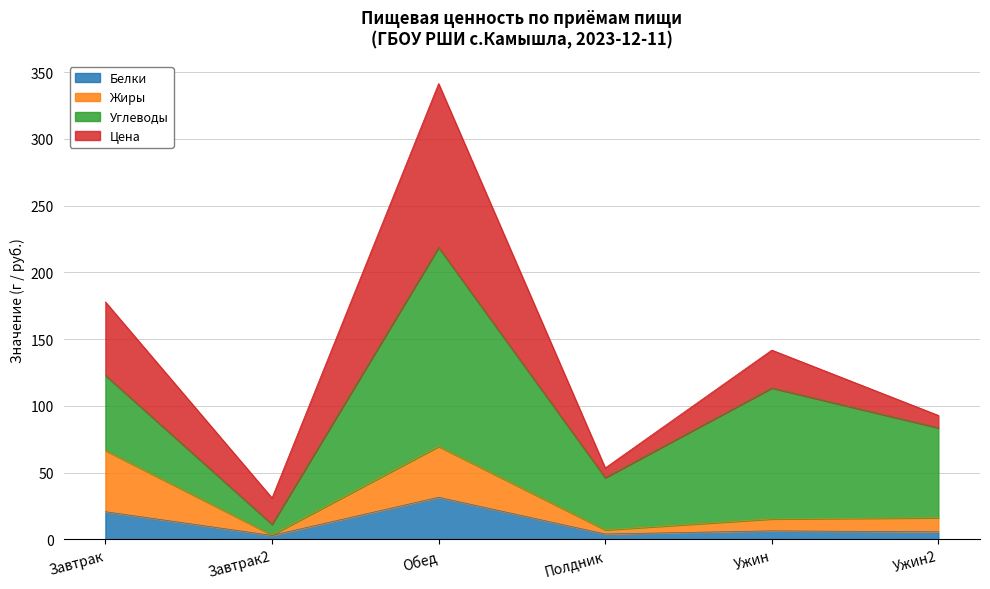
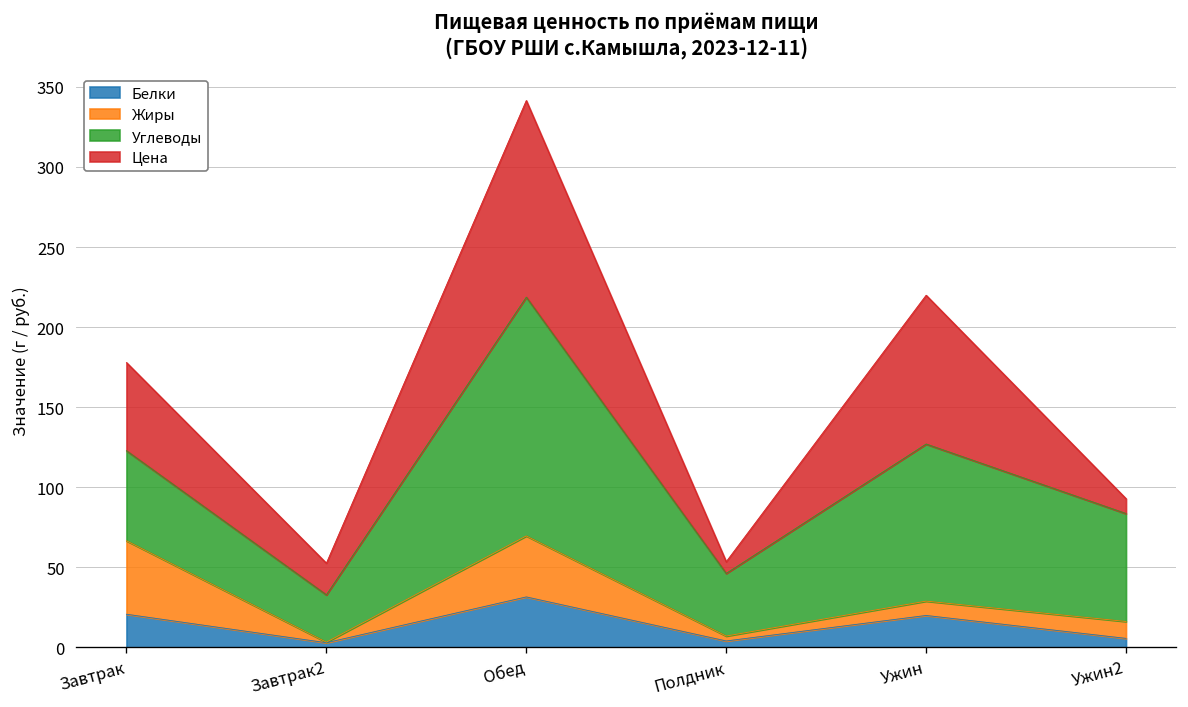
Углеводы, Завтрак2: 8 -> 30
Белки, Ужин: 6 -> 20
Цена, Ужин: 28 -> 93
